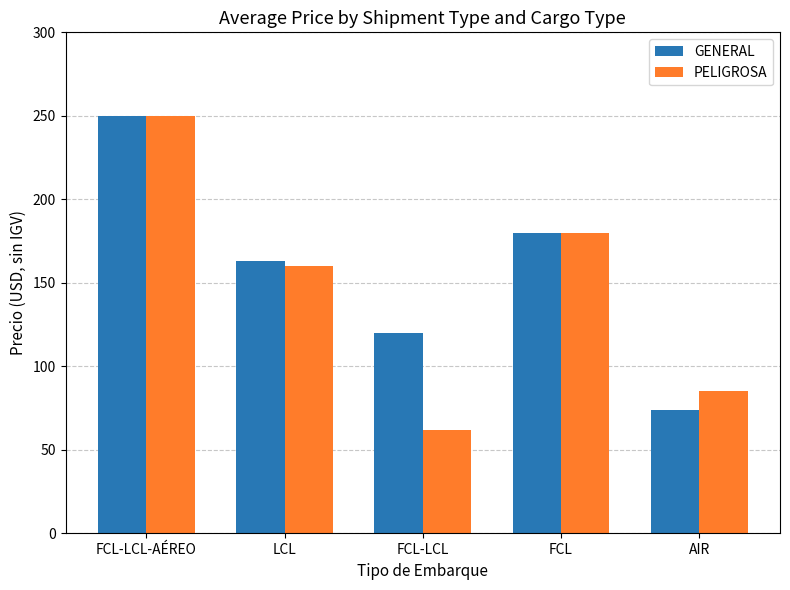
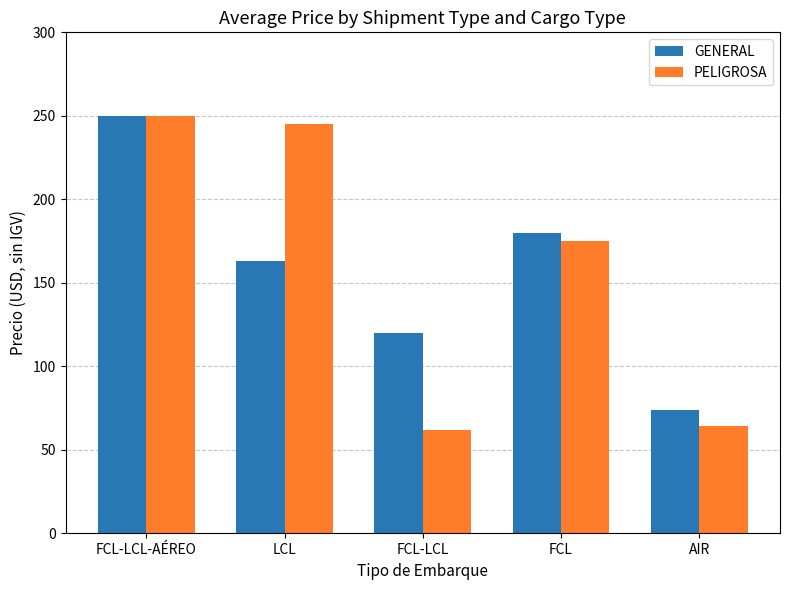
PELIGROSA, LCL: 160 -> 245
PELIGROSA, FCL: 180 -> 175
PELIGROSA, AIR: 85 -> 64
